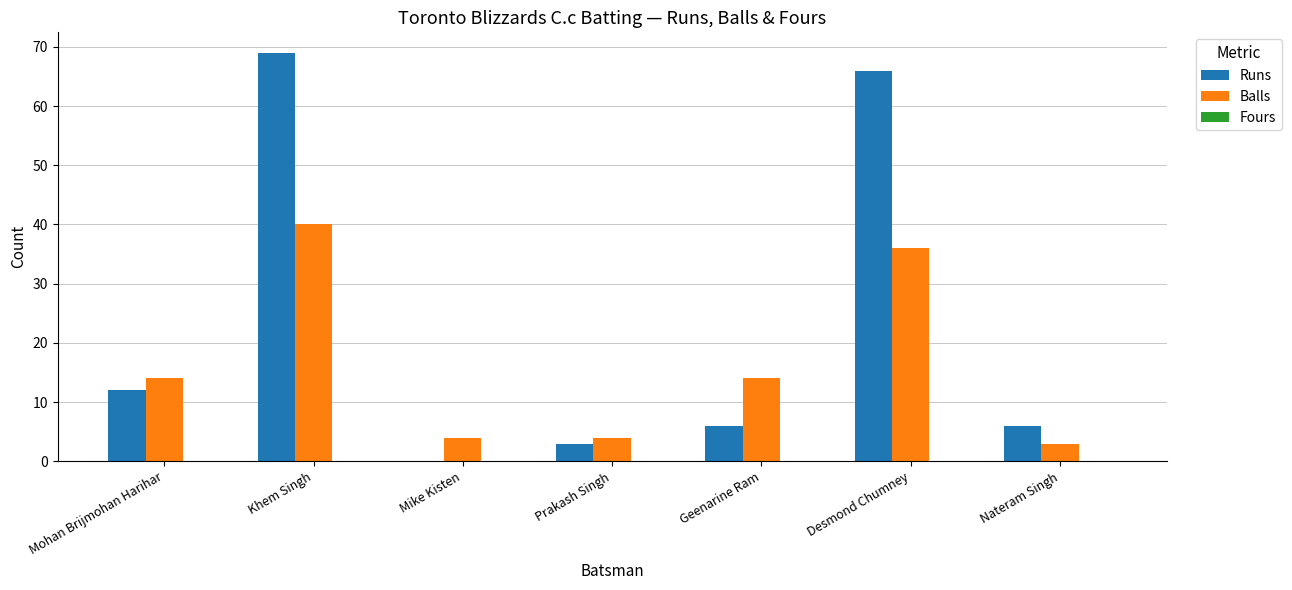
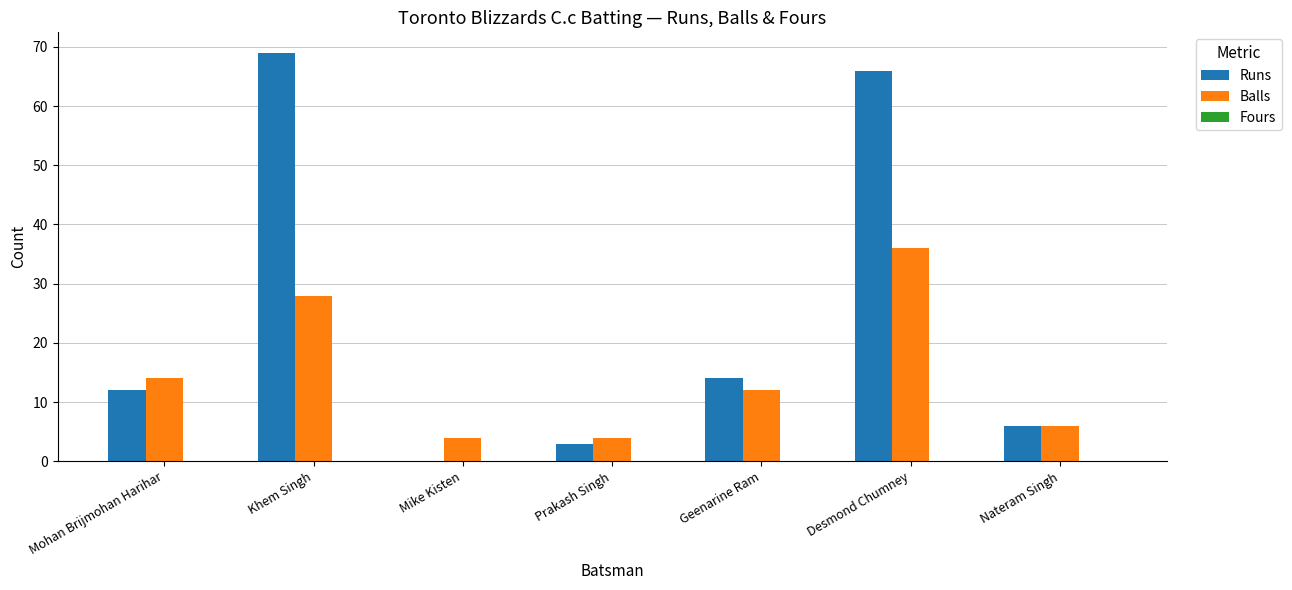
Balls, Khem Singh: 40 -> 28
Runs, Geenarine Ram: 6 -> 14
Balls, Geenarine Ram: 14 -> 12
Balls, Nateram Singh: 3 -> 6
